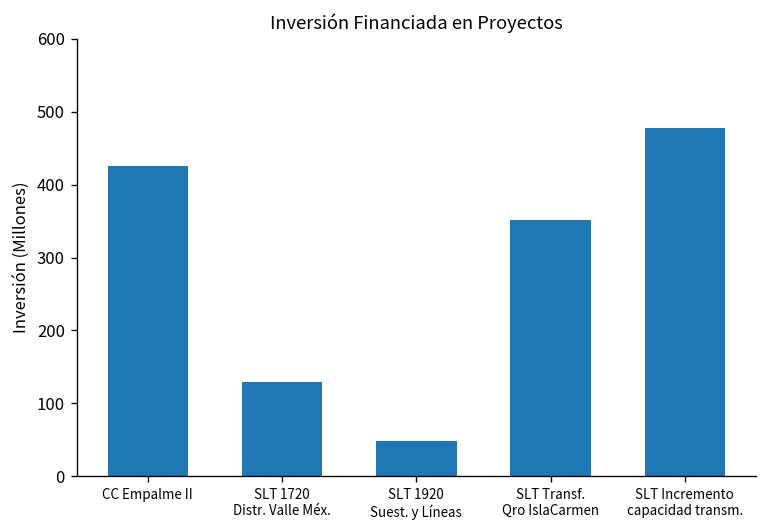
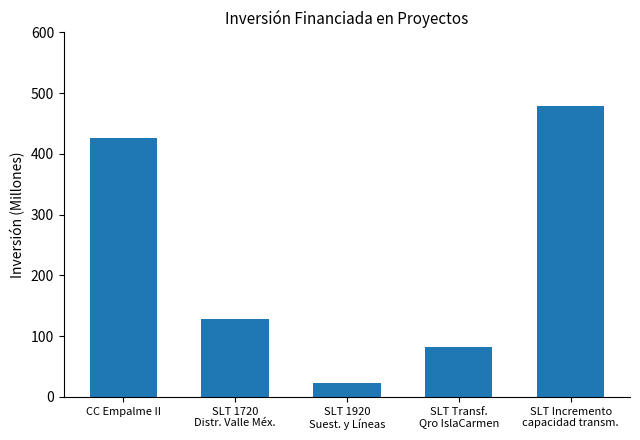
SLT 1920 Suest. y Líneas: 50 -> 20
SLT Transf. Qro IslaCarmen: 350 -> 80
